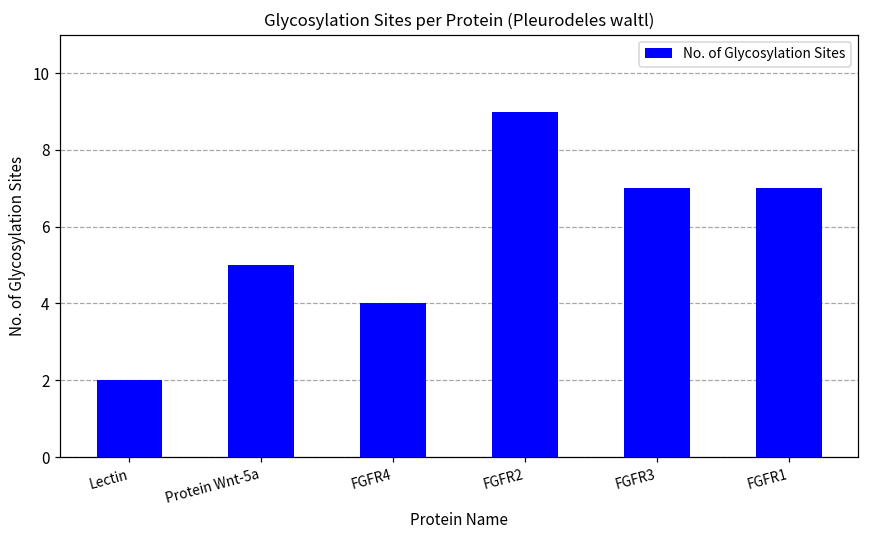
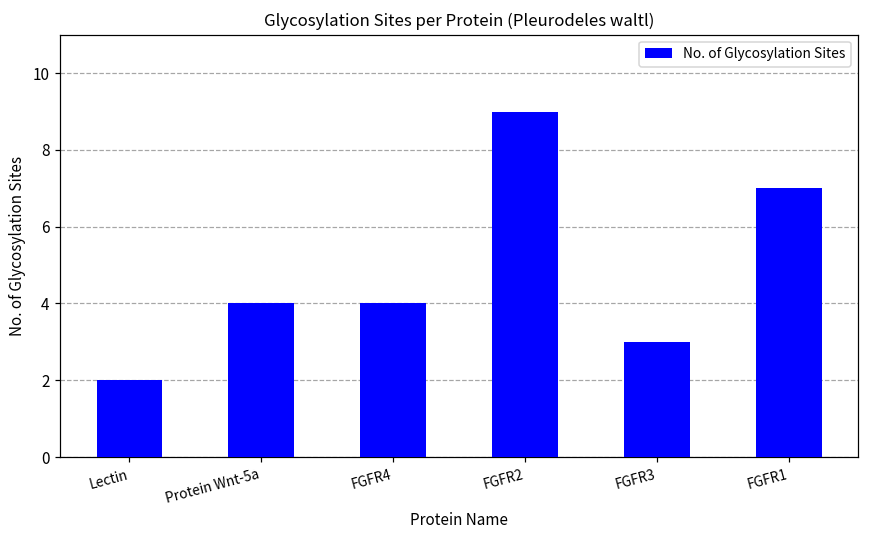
Protein Wnt-5a: 5 -> 4
FGFR3: 7 -> 3
